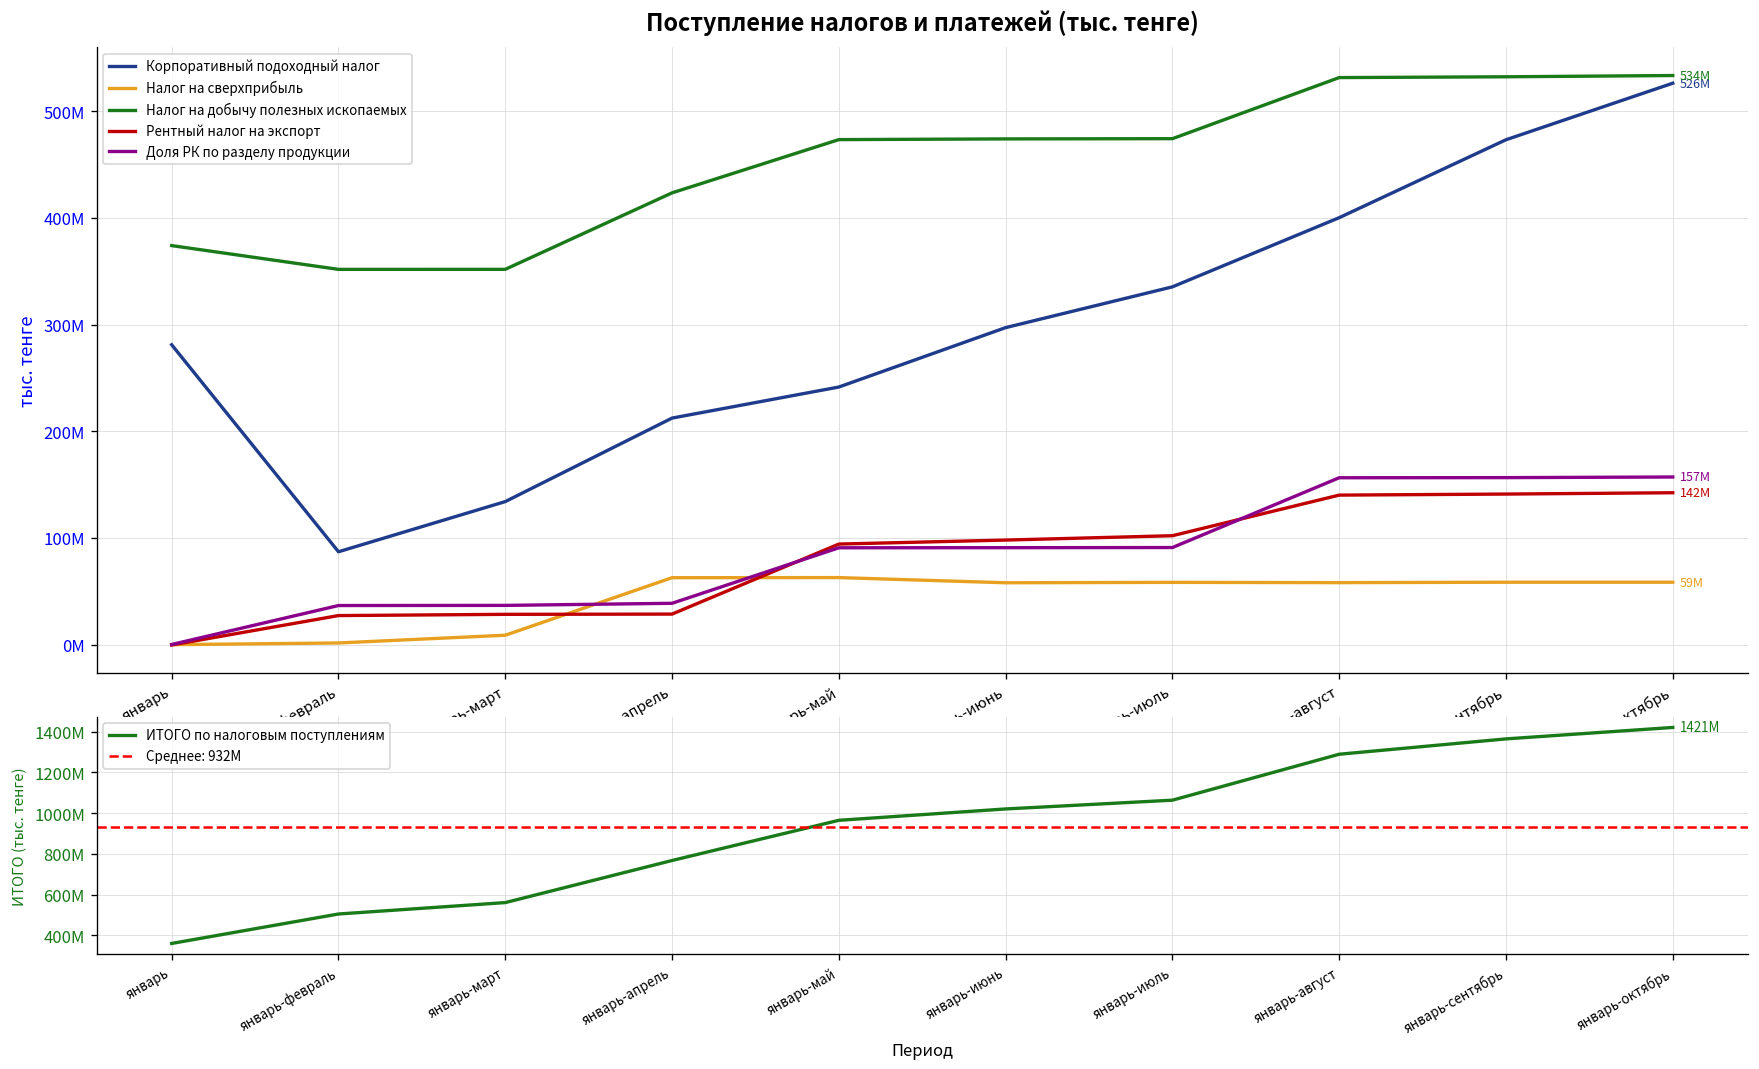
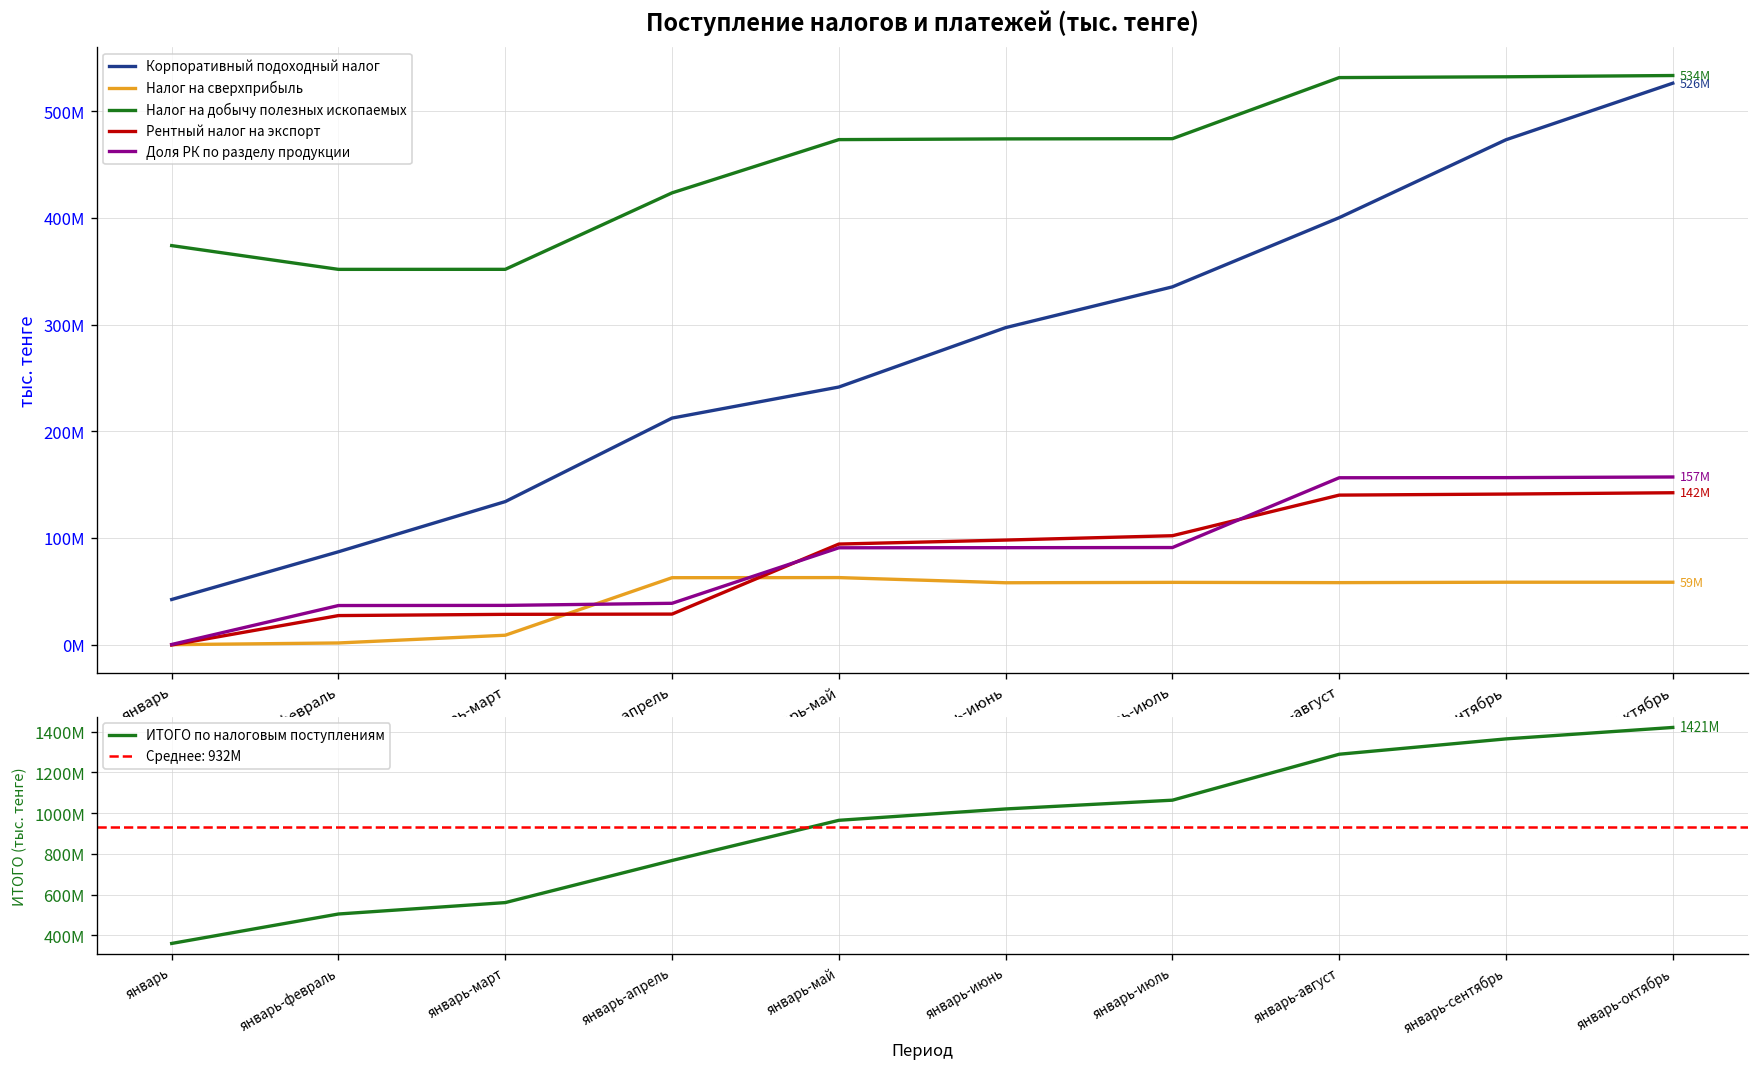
Поступление налогов и платежей (тыс. тенге), Корпоративный подоходный налог, январь: 280000000 -> 40000000
